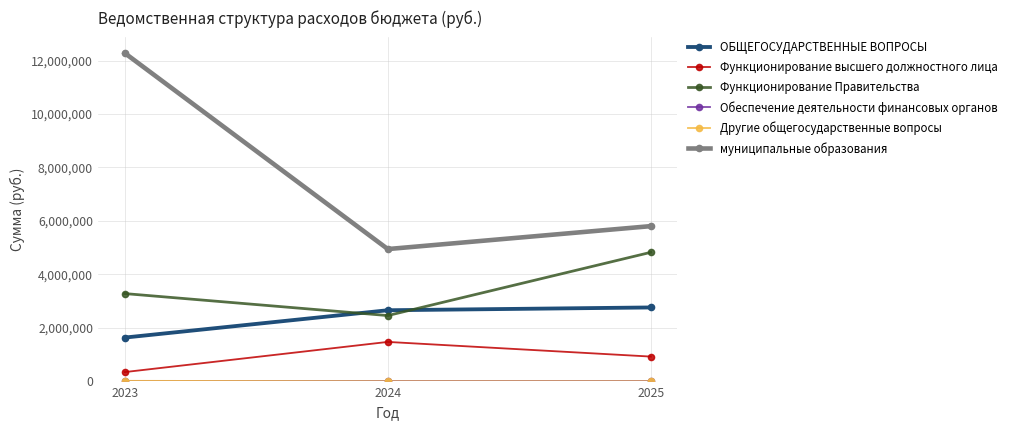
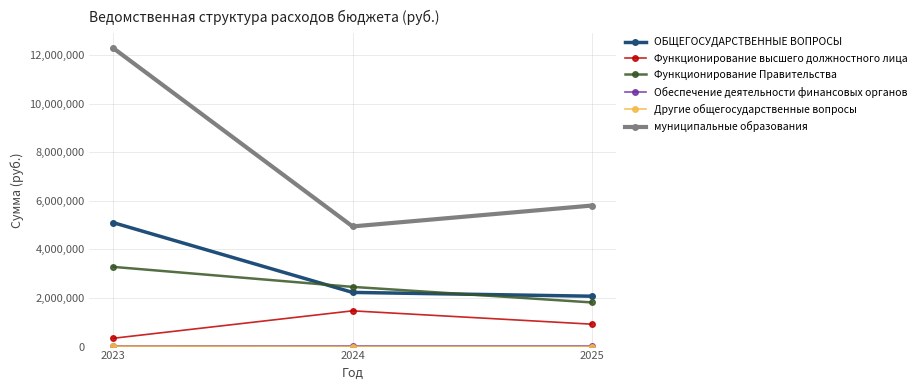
ОБЩЕГОСУДАРСТВЕННЫЕ ВОПРОСЫ, 2023: 1,600,000 -> 5,100,000
ОБЩЕГОСУДАРСТВЕННЫЕ ВОПРОСЫ, 2024: 2,700,000 -> 2,200,000
ОБЩЕГОСУДАРСТВЕННЫЕ ВОПРОСЫ, 2025: 2,800,000 -> 2,100,000
Функционирование Правительства, 2025: 4,800,000 -> 1,800,000
